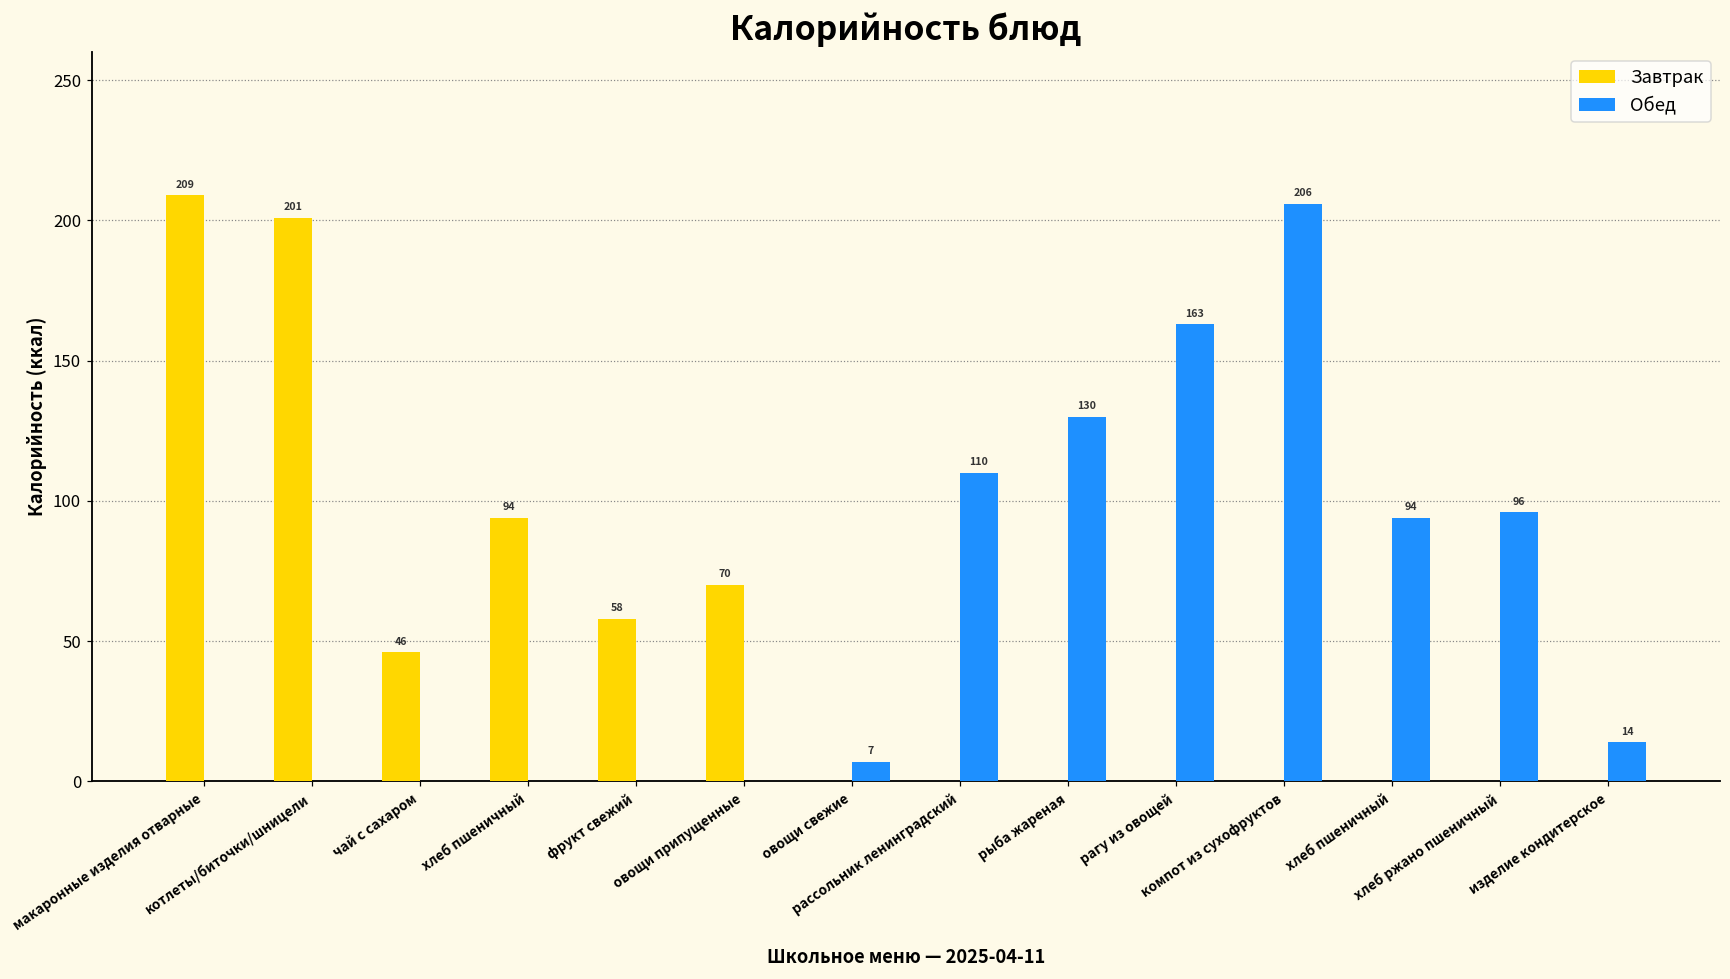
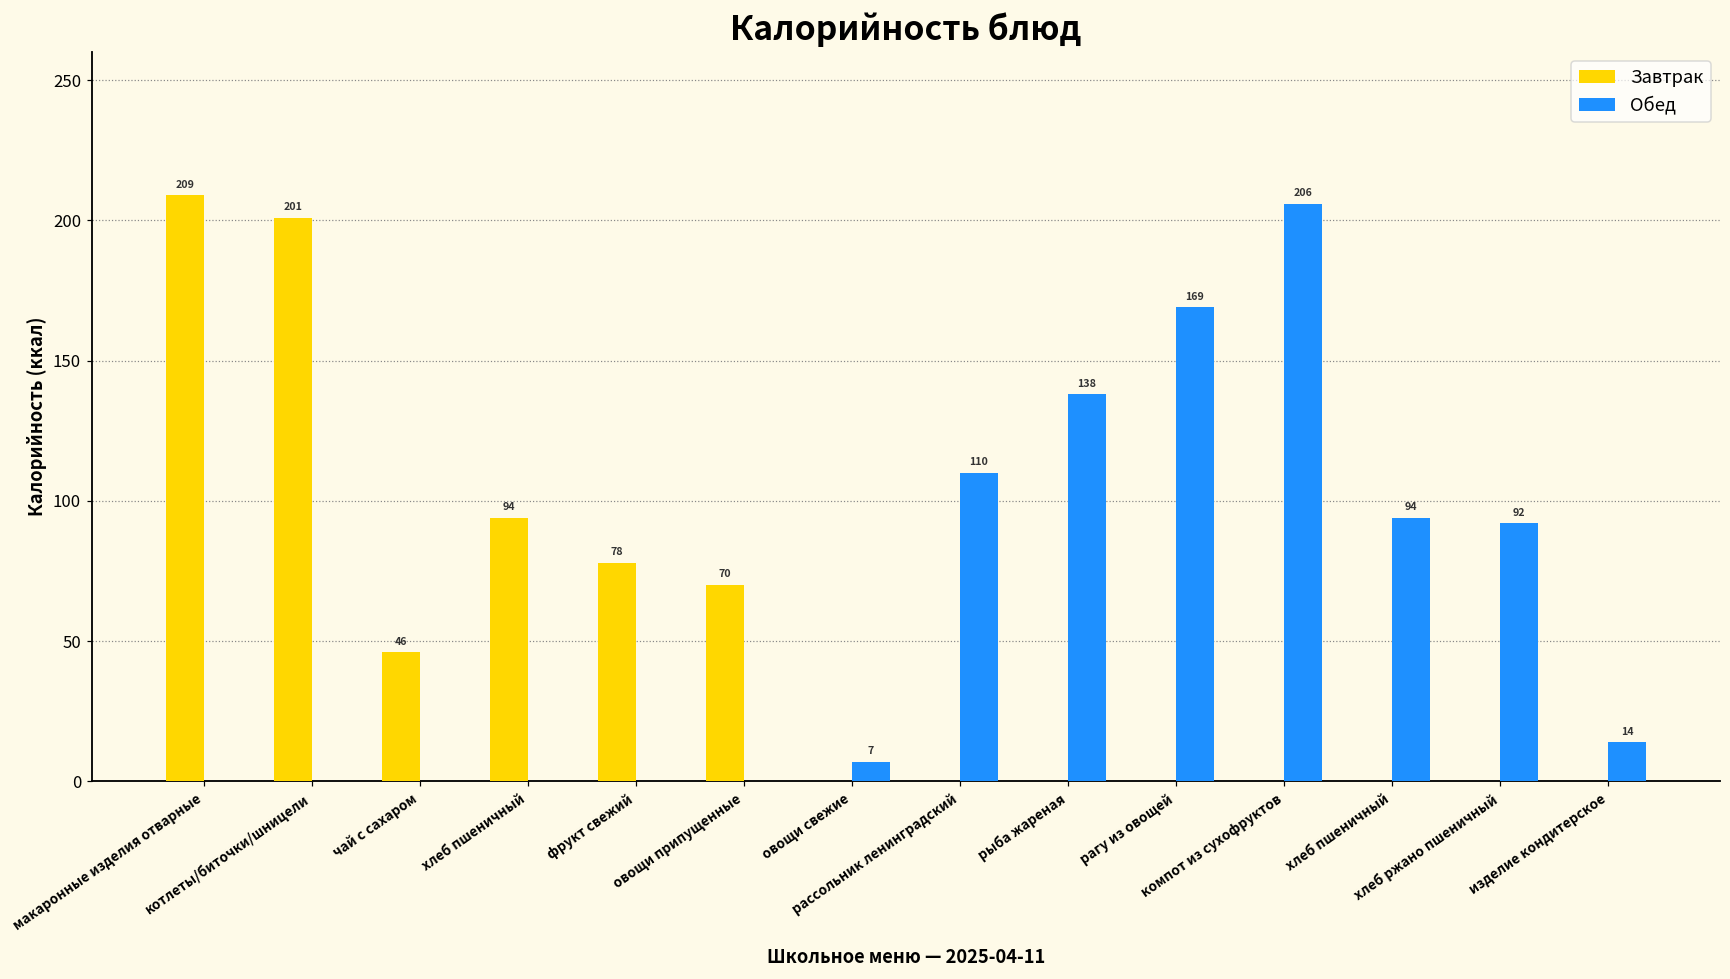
Завтрак, фрукт свежий: 58 -> 78
Обед, рыба жареная: 130 -> 138
Обед, рагу из овощей: 163 -> 169
Обед, хлеб ржано пшеничный: 96 -> 92
